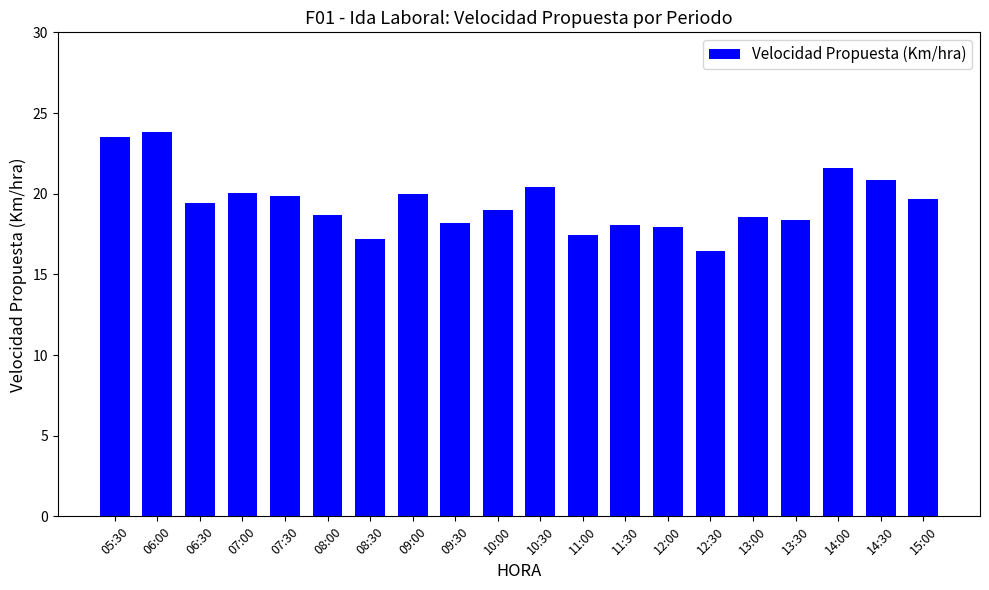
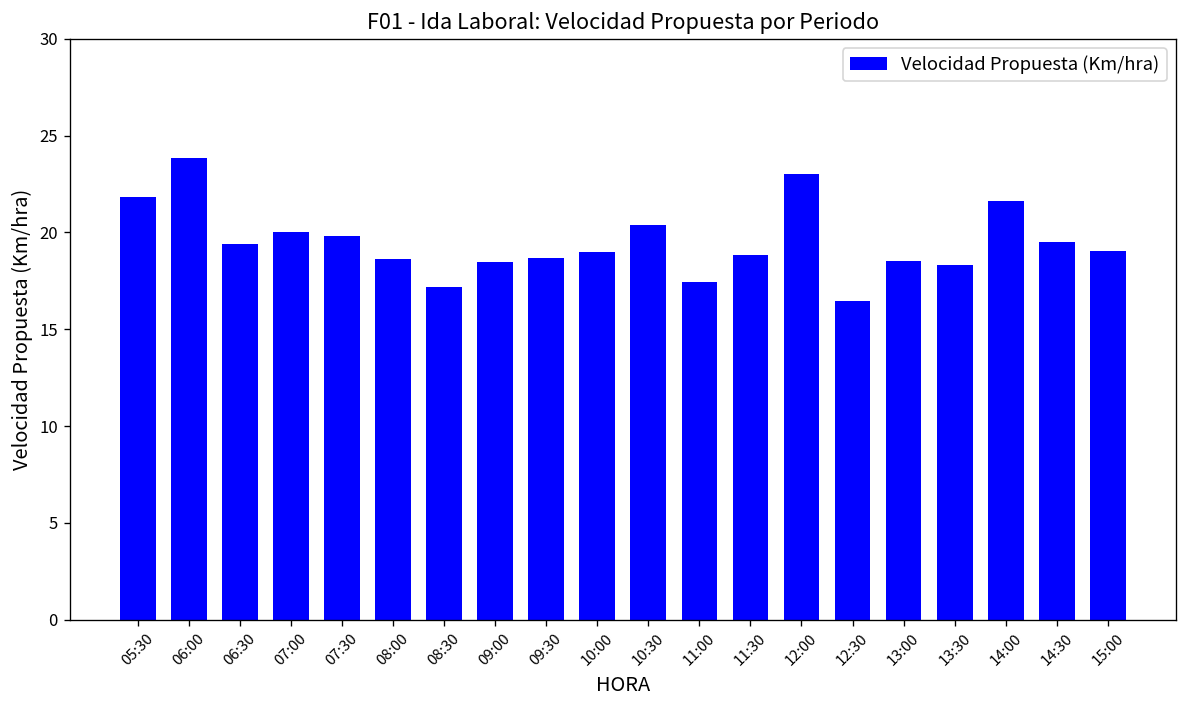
05:30: 23.5 -> 21.8
09:00: 20.0 -> 18.5
09:30: 18.2 -> 18.7
11:30: 18.1 -> 18.8
12:00: 17.9 -> 23.0
14:30: 20.8 -> 19.5
15:00: 19.6 -> 19.1
